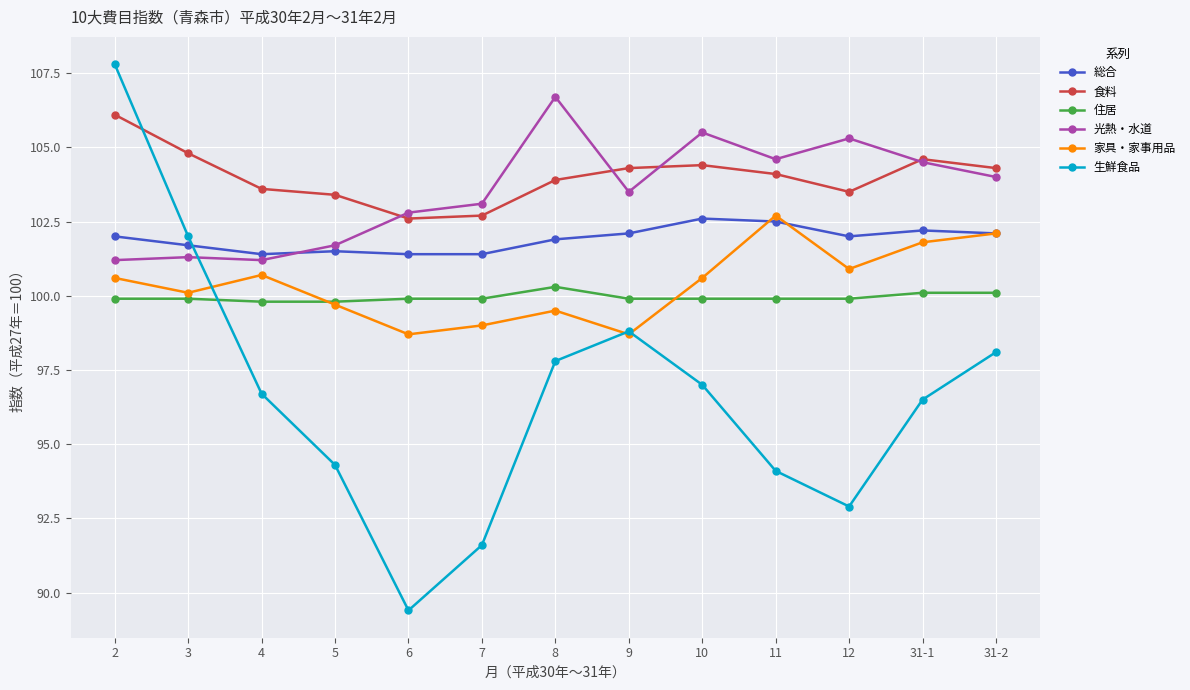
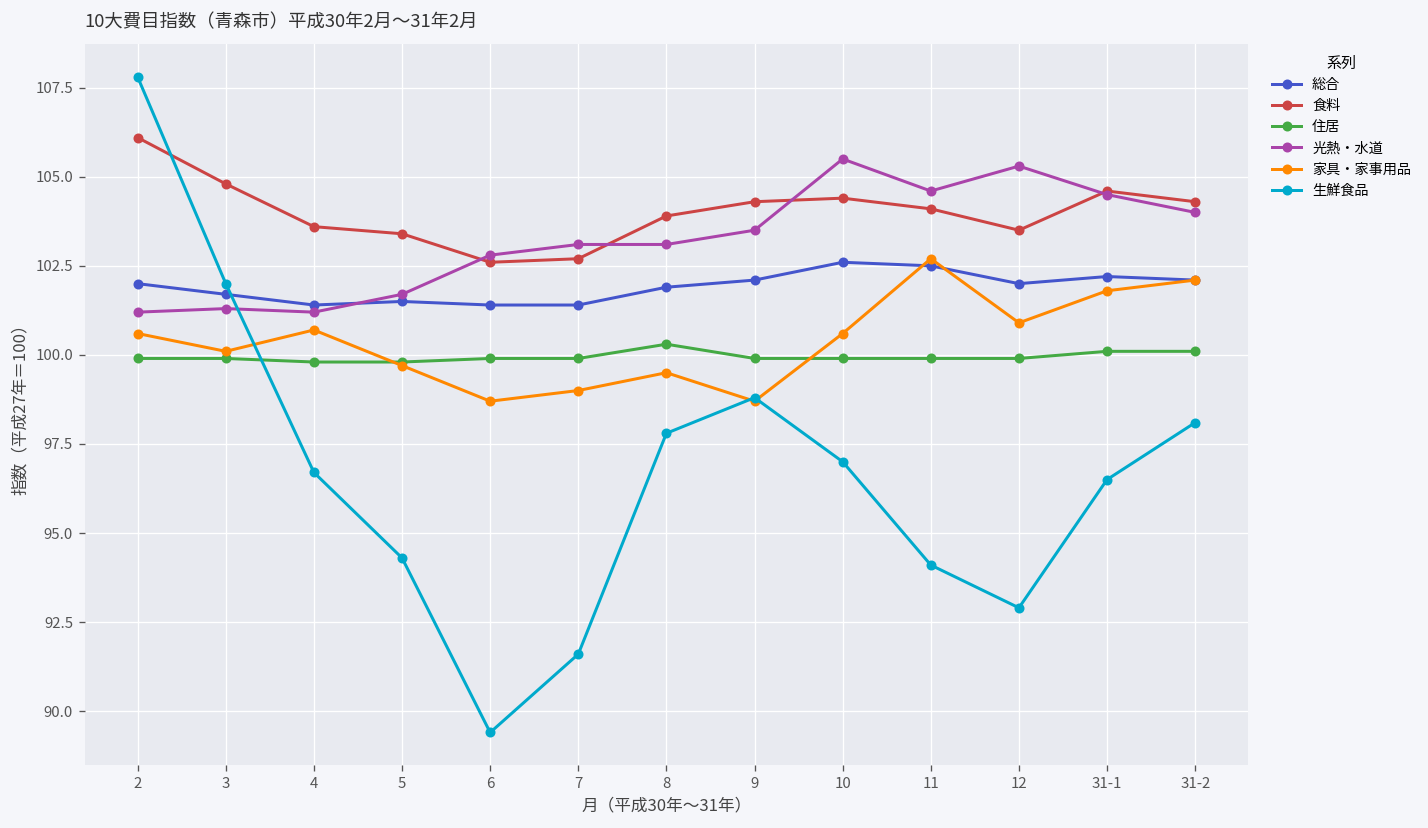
光熱・水道, 8: 106.7 -> 103.1
